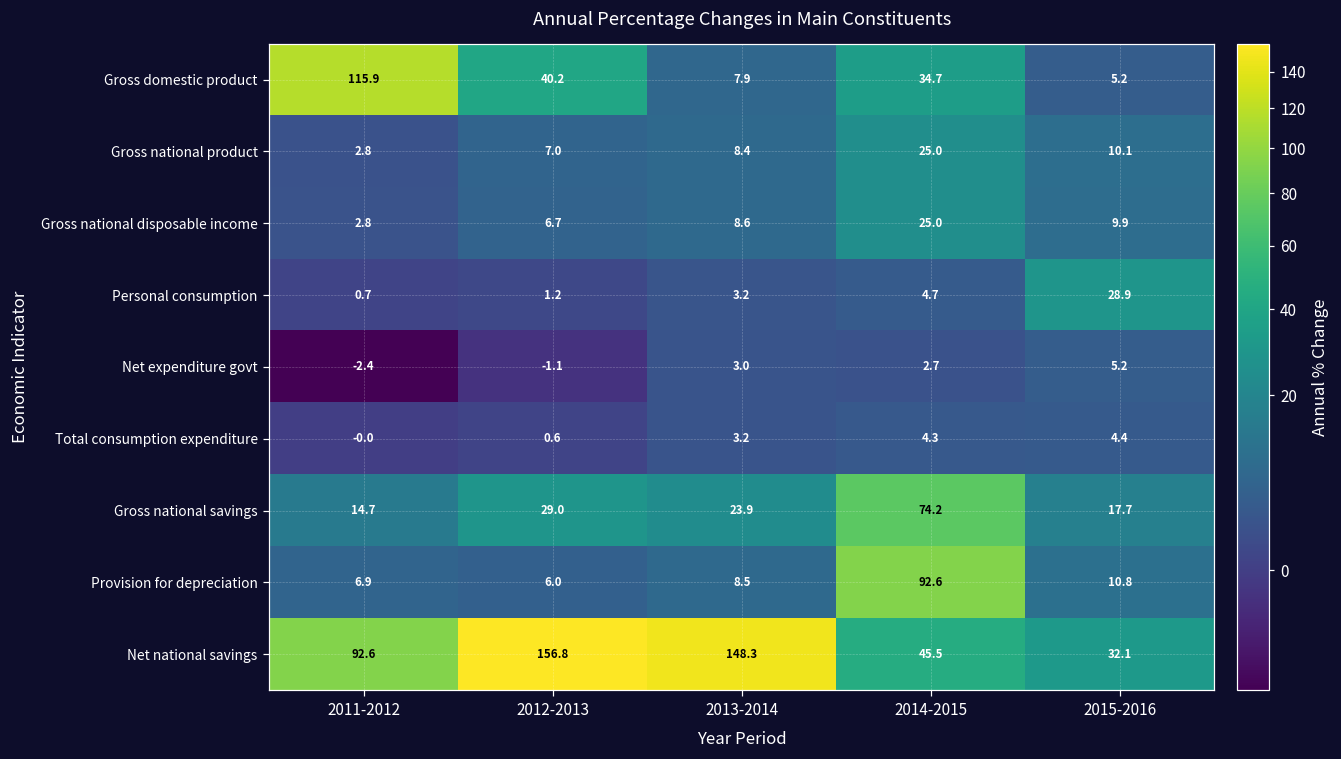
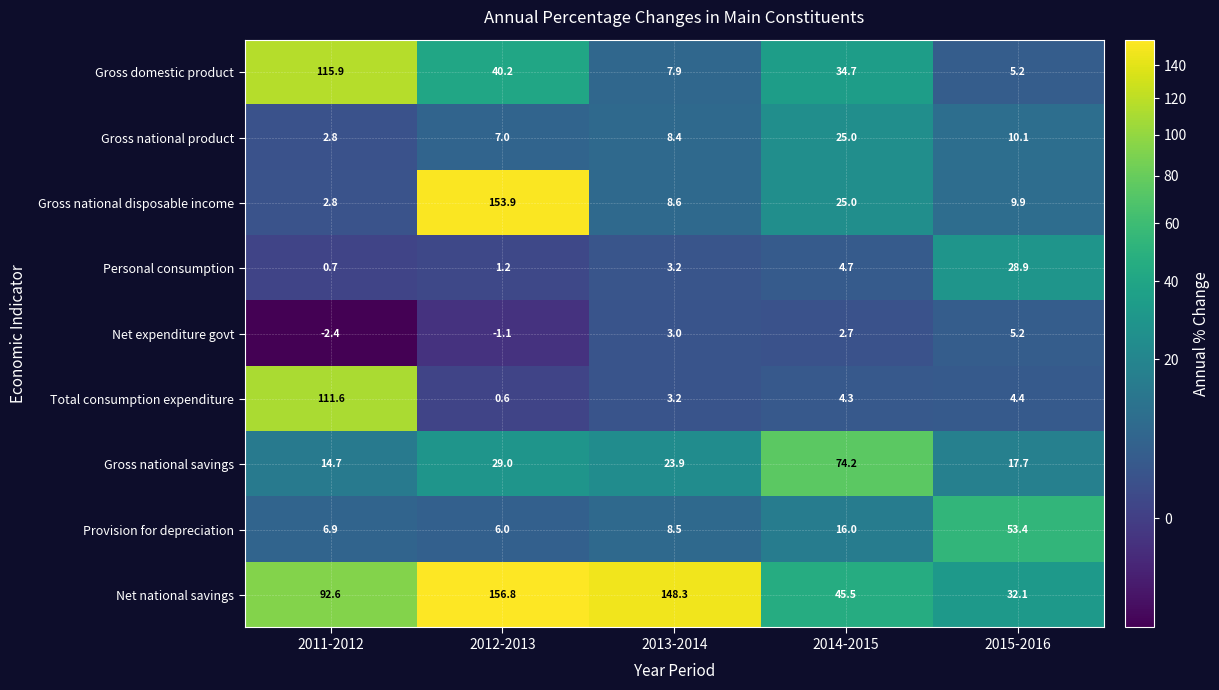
Gross national disposable income, 2012-2013: 6.7 -> 153.9
Total consumption expenditure, 2011-2012: -0.0 -> 111.6
Provision for depreciation, 2014-2015: 92.6 -> 16.0
Provision for depreciation, 2015-2016: 10.8 -> 53.4
